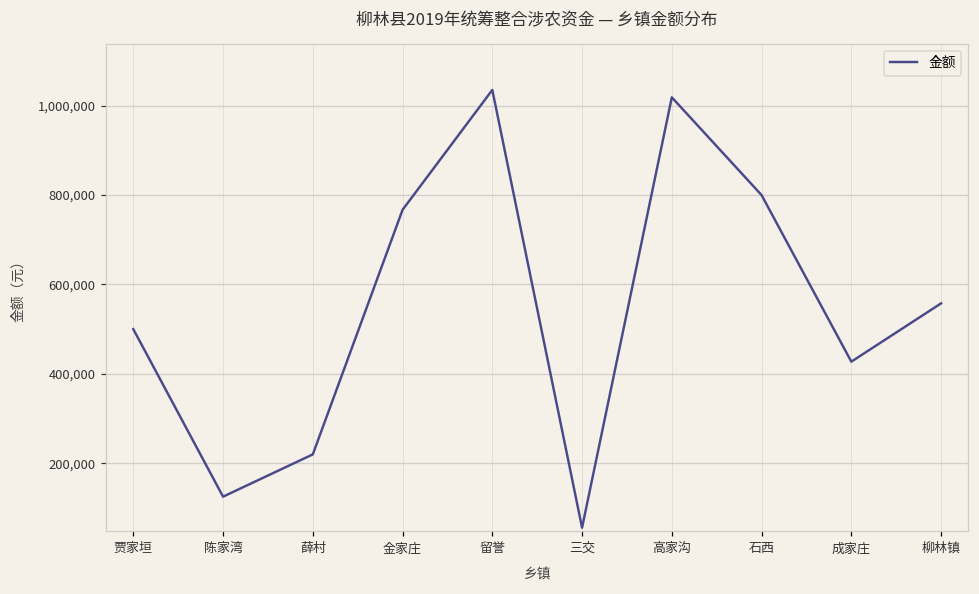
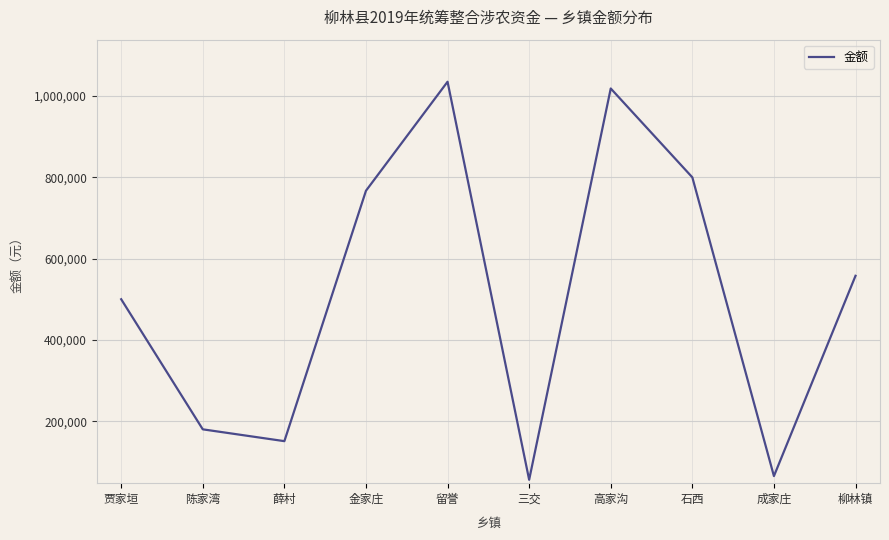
陈家湾: 130,000 -> 180,000
薛村: 220,000 -> 150,000
成家庄: 430,000 -> 70,000
